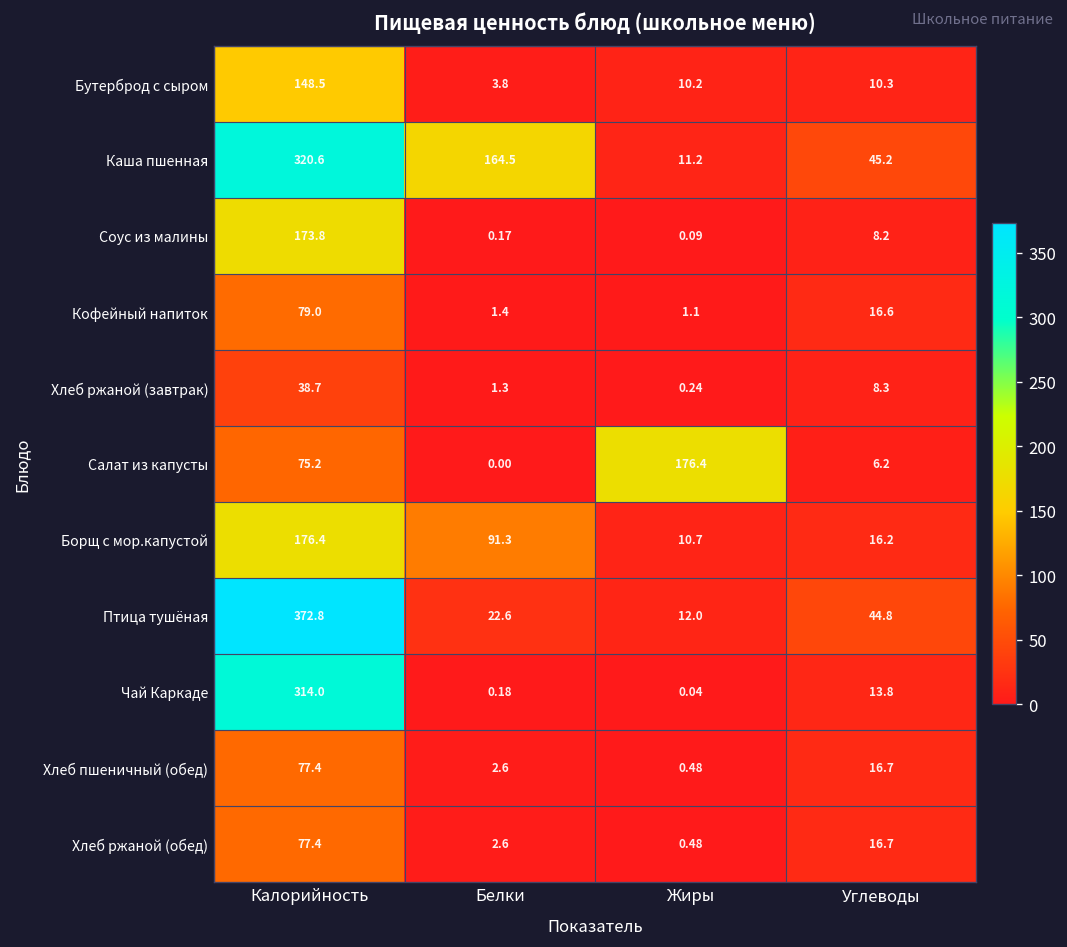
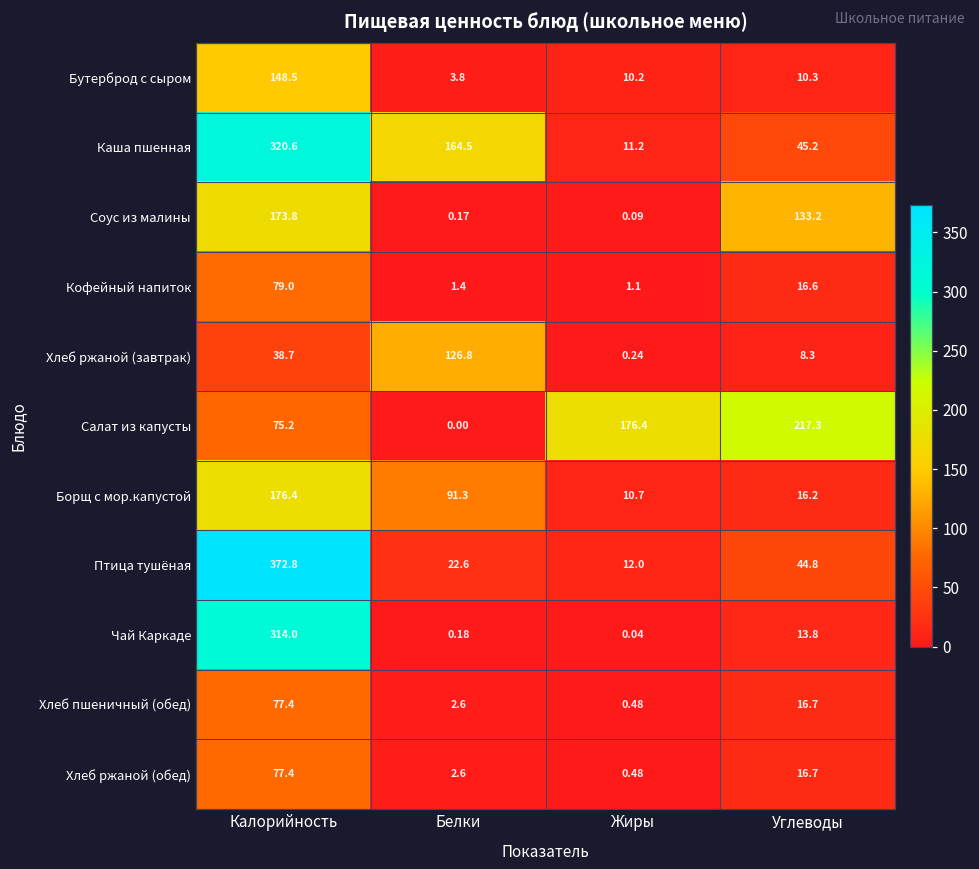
Соус из малины, Углеводы: 8.2 -> 133.2
Хлеб ржаной (завтрак), Белки: 1.3 -> 126.8
Салат из капусты, Углеводы: 6.2 -> 217.3
